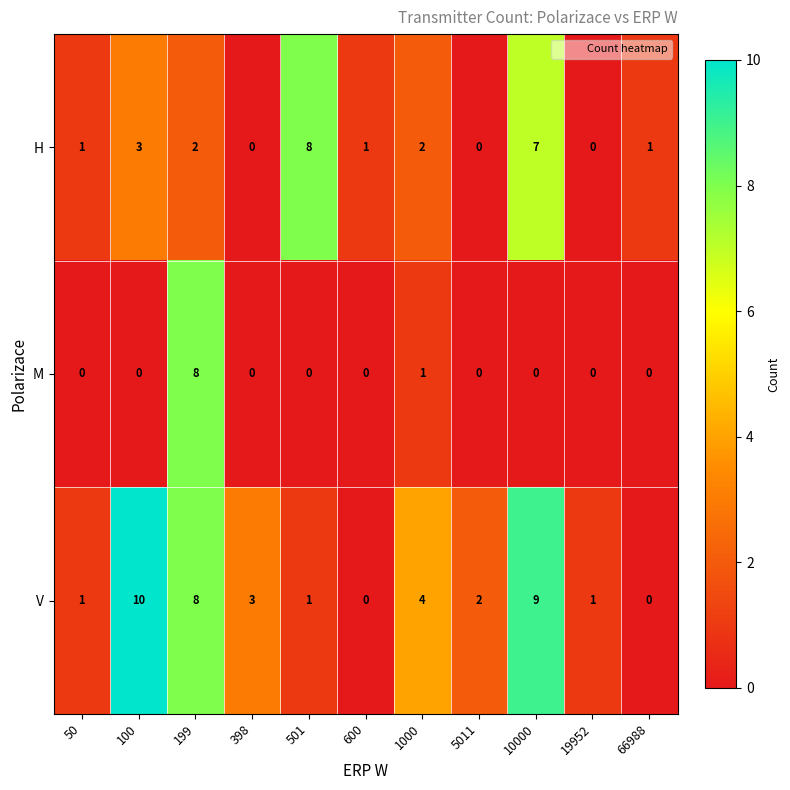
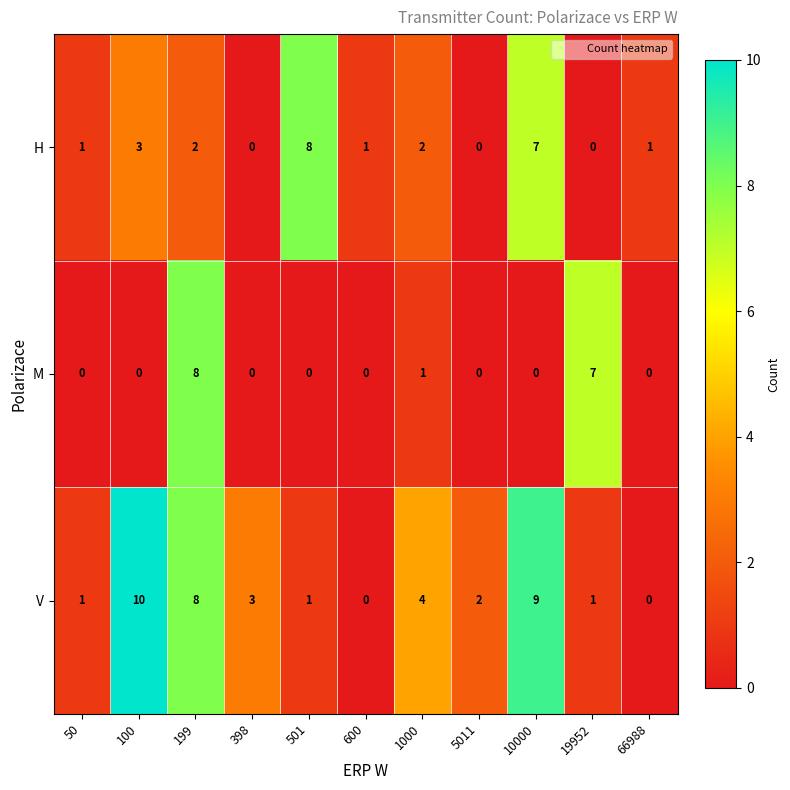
M, 19952: 0 -> 7
